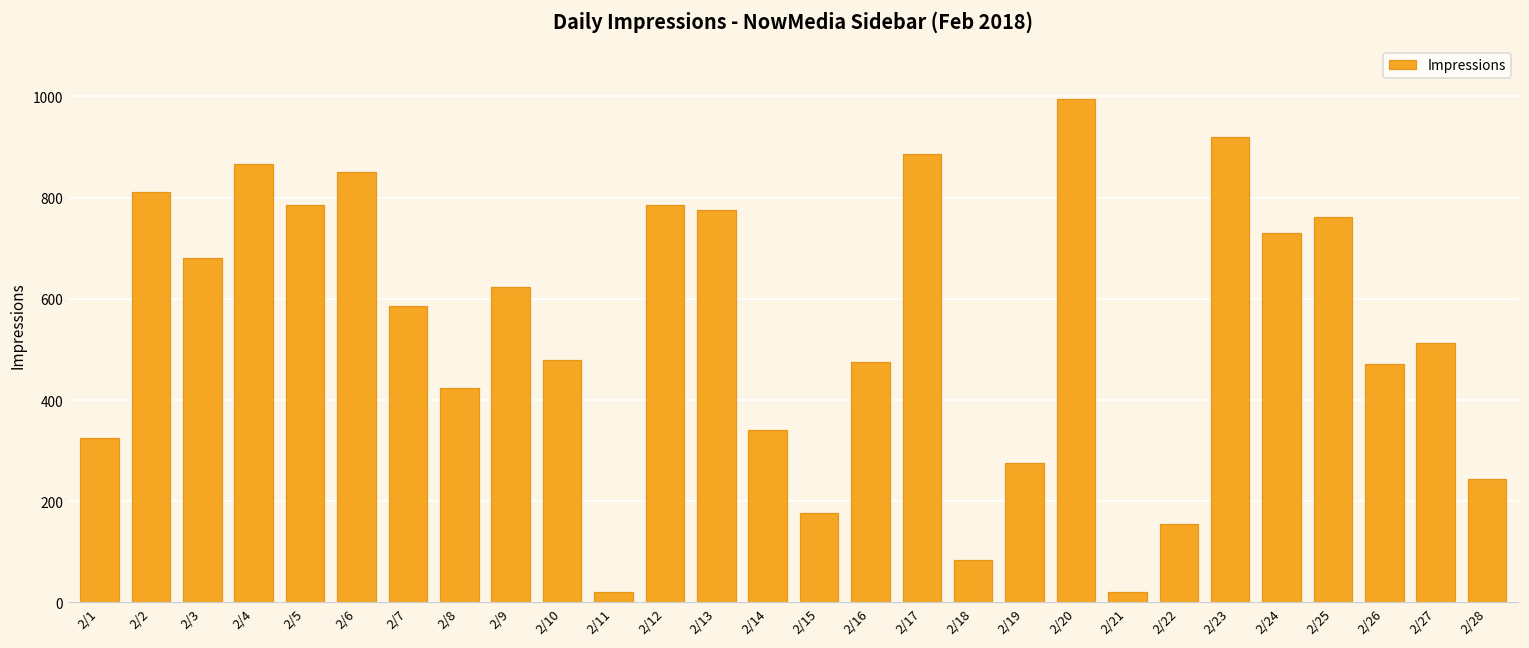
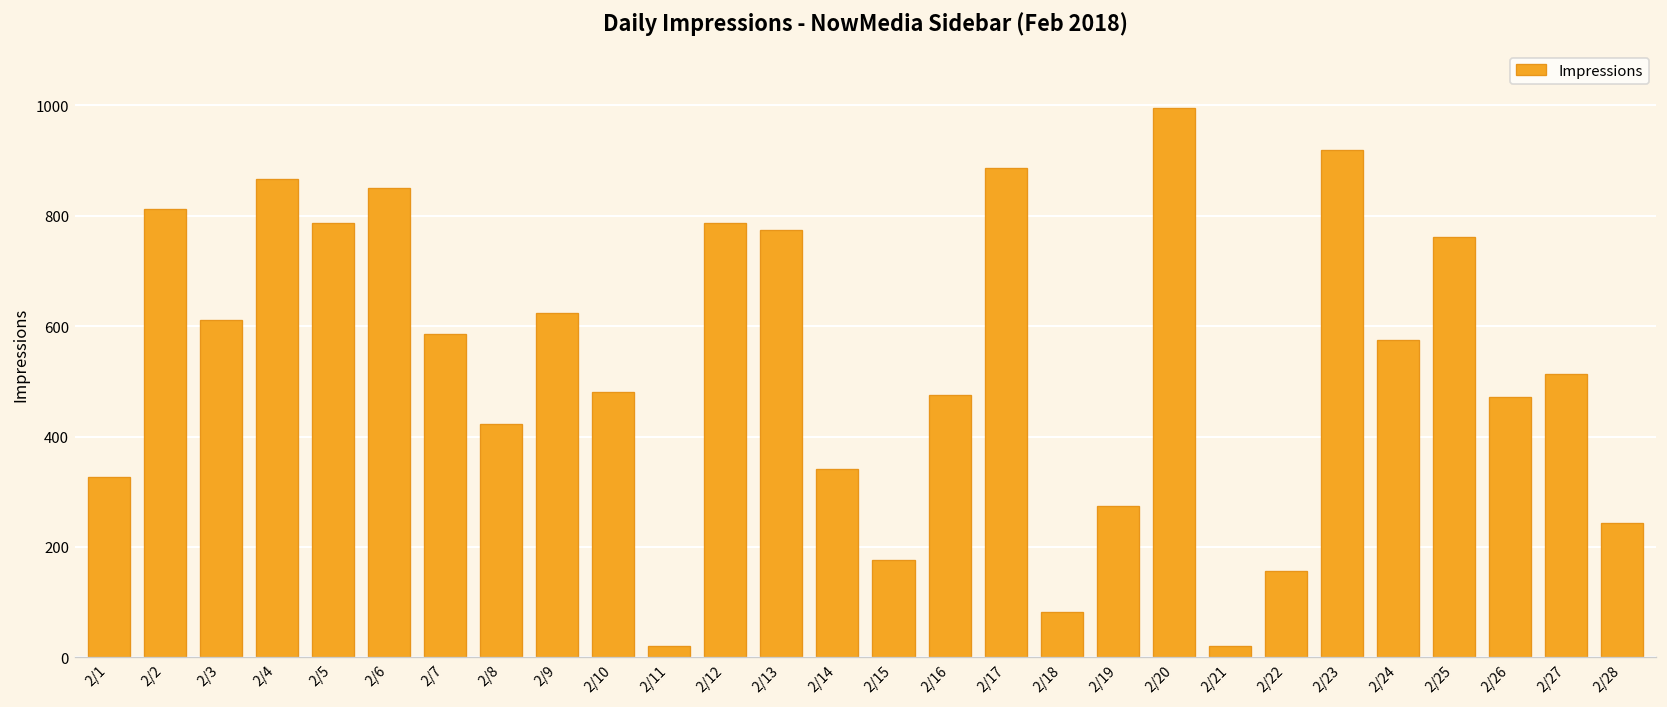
2/3: 680 -> 610
2/24: 730 -> 580
